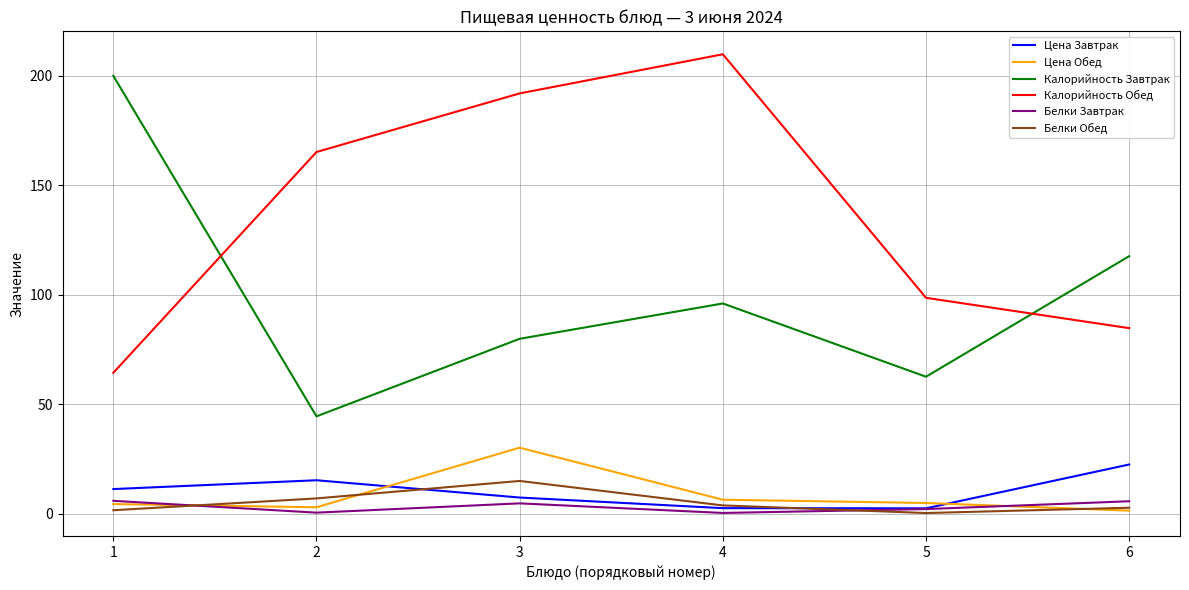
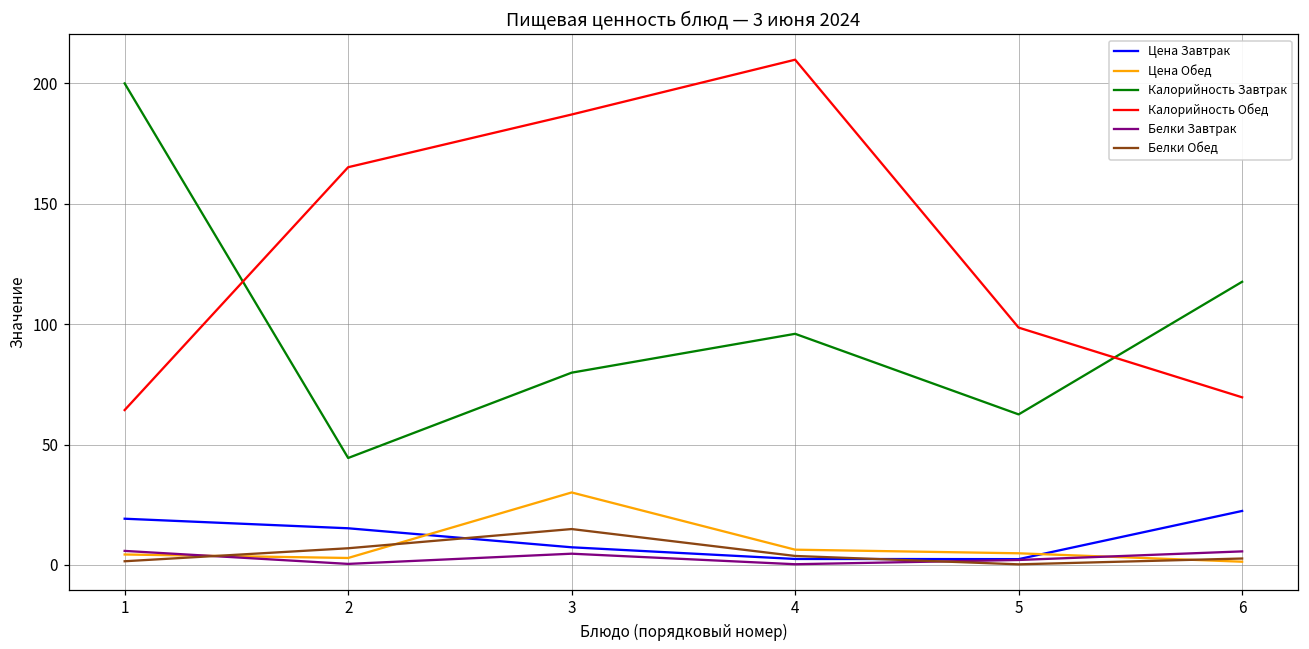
Цена Завтрак, 1: 11 -> 19
Калорийность Обед, 3: 192 -> 187
Калорийность Обед, 6: 85 -> 70
